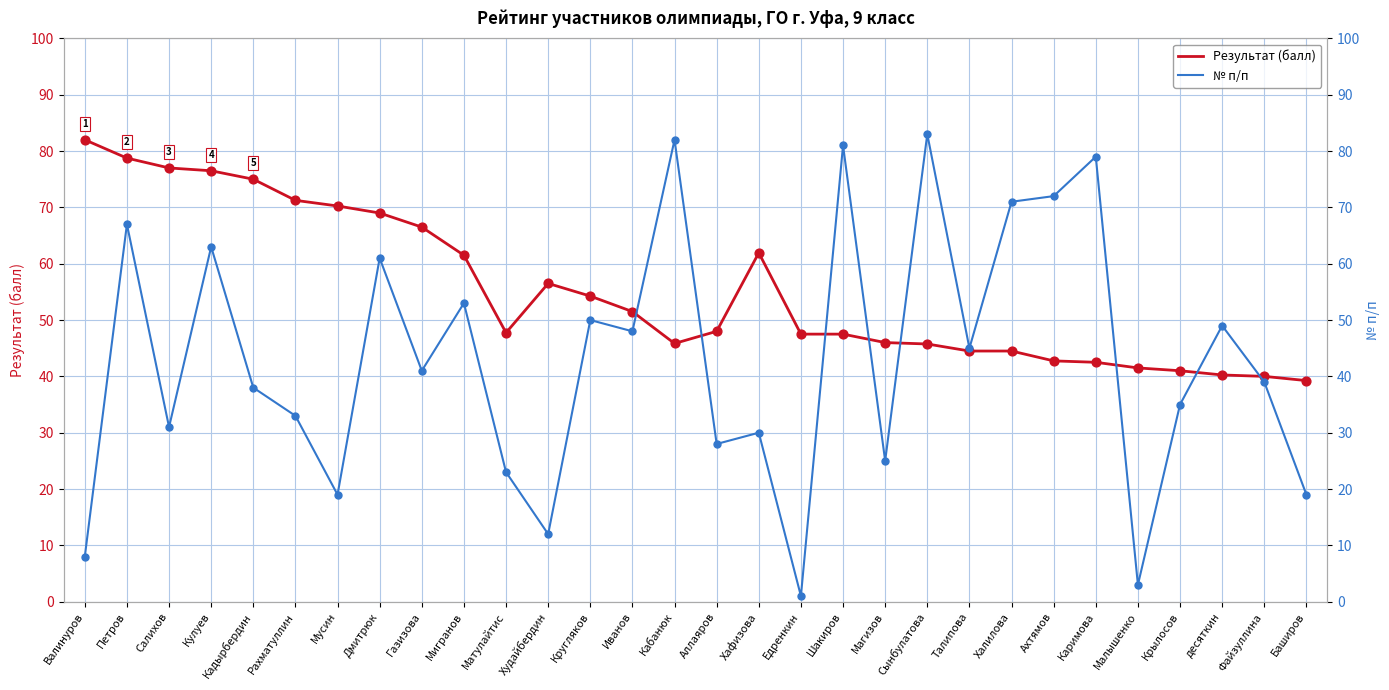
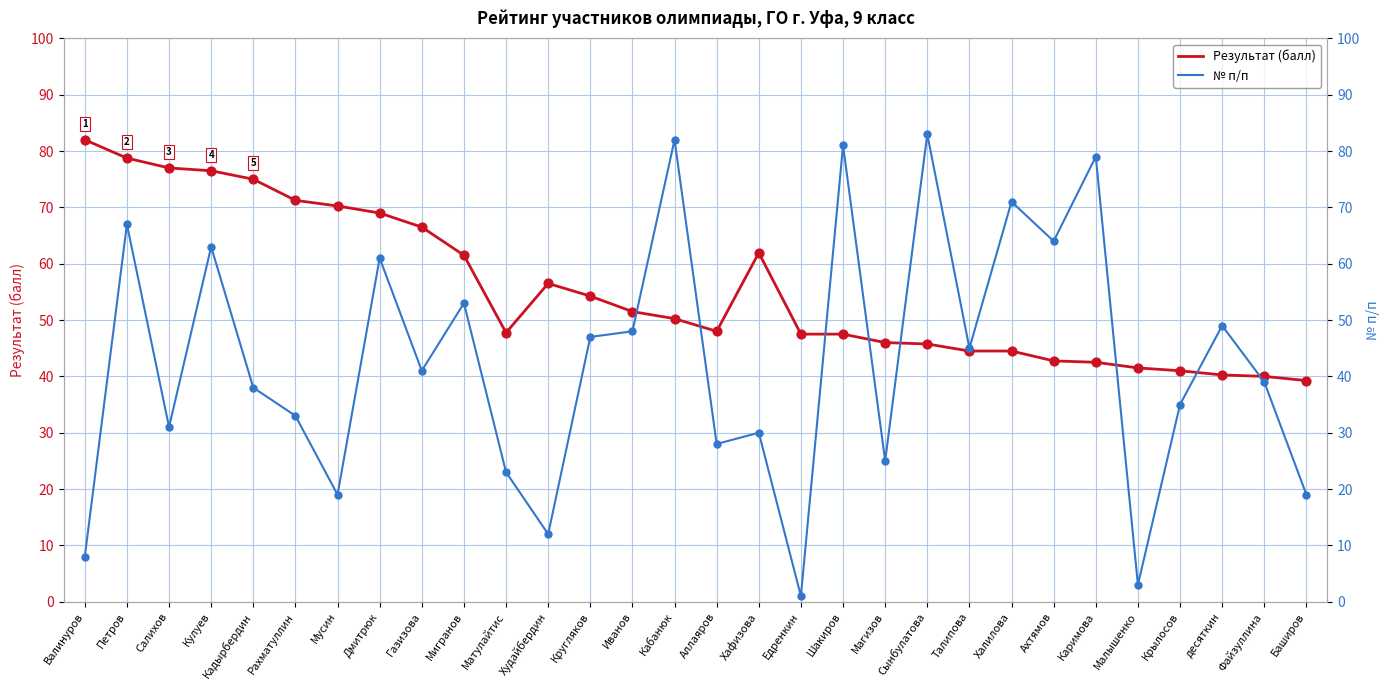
Результат (балл), Кабанюк: 46 -> 50
№ п/п, Кругляков: 50 -> 47
№ п/п, Ахтямов: 72 -> 64
